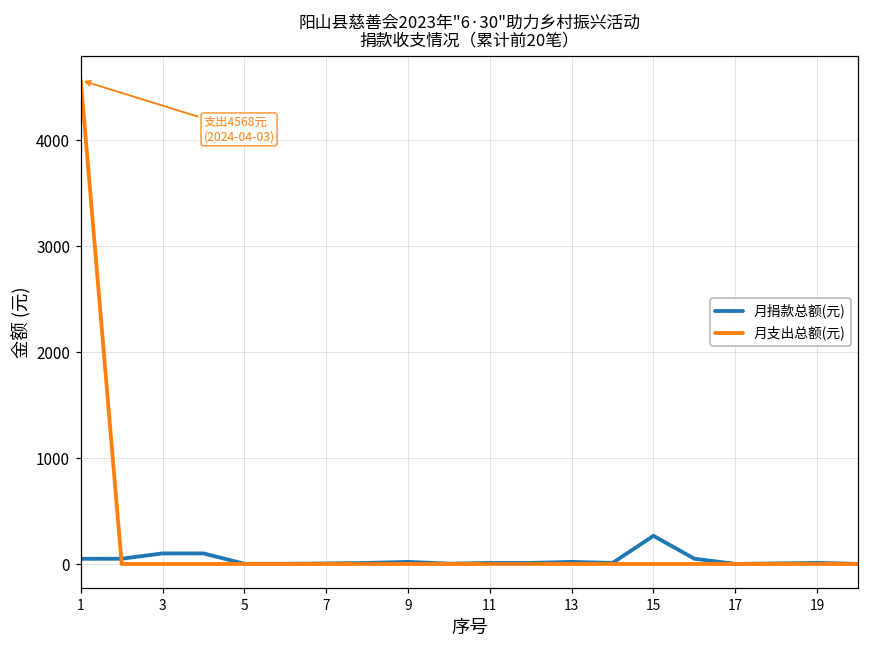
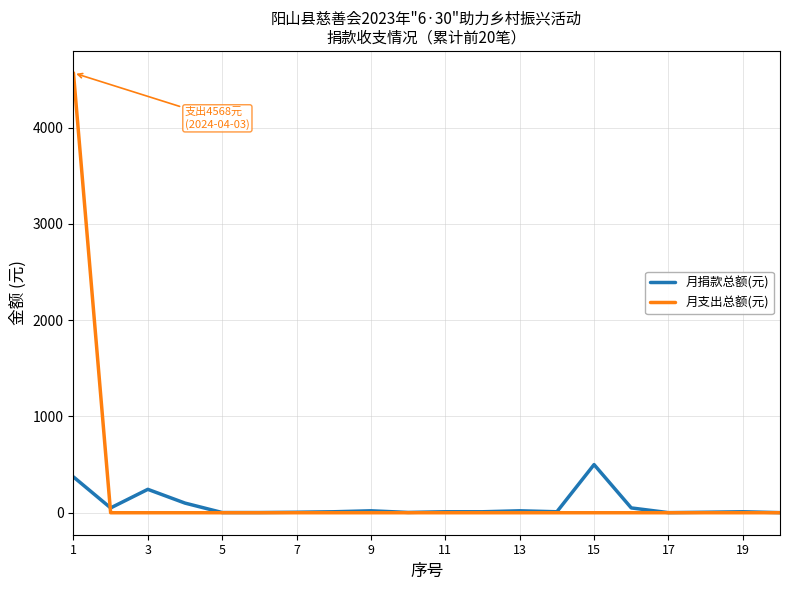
月捐款总额(元), 1: 0 -> 400
月捐款总额(元), 3: 100 -> 200
月捐款总额(元), 15: 300 -> 500
